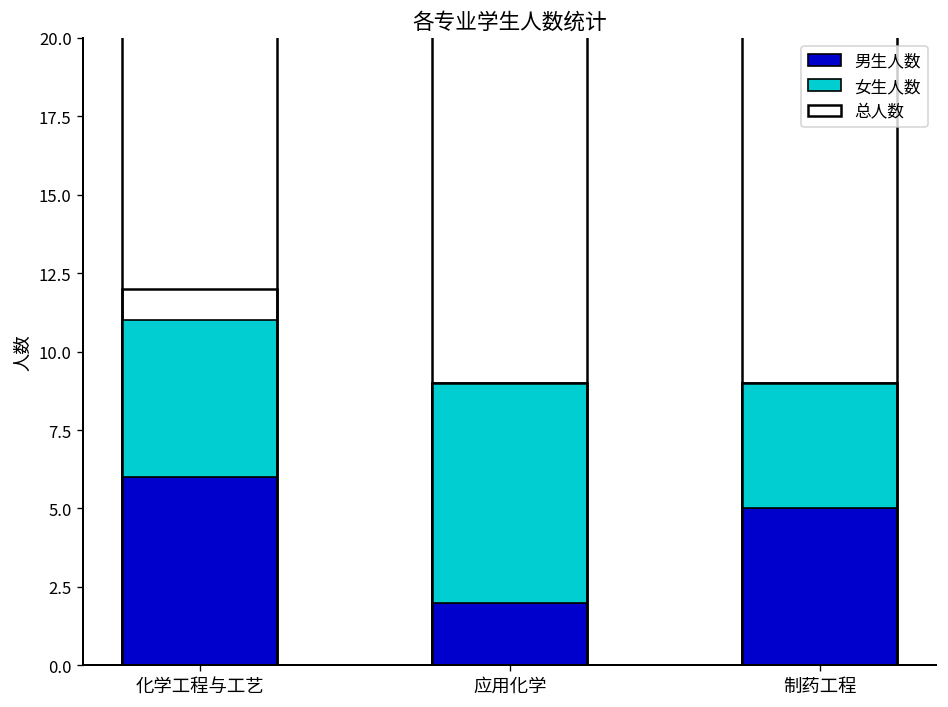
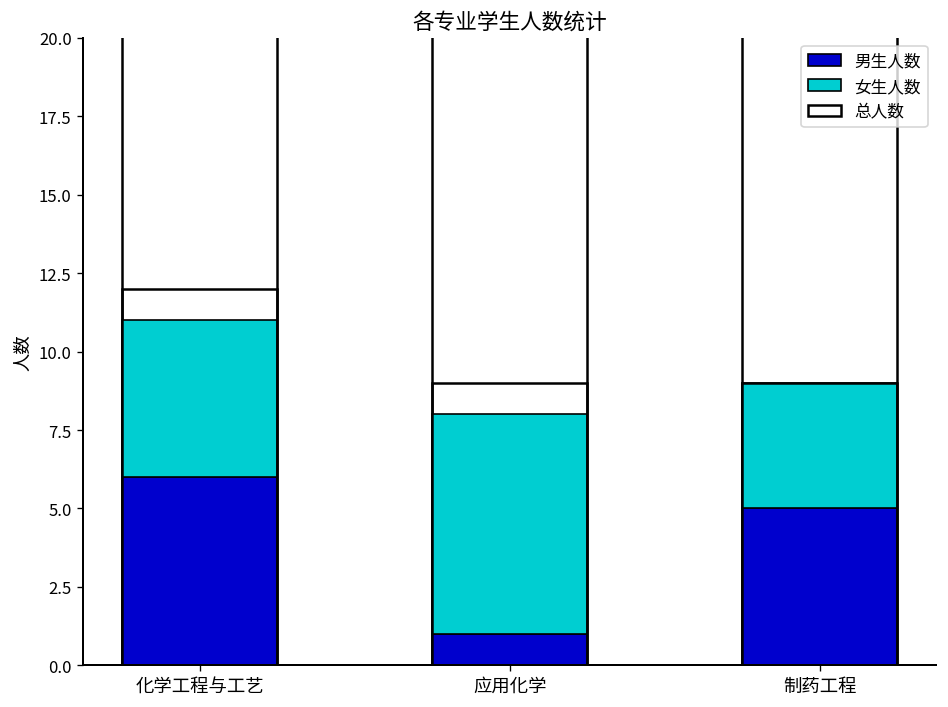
男生人数, 应用化学: 2 -> 1
